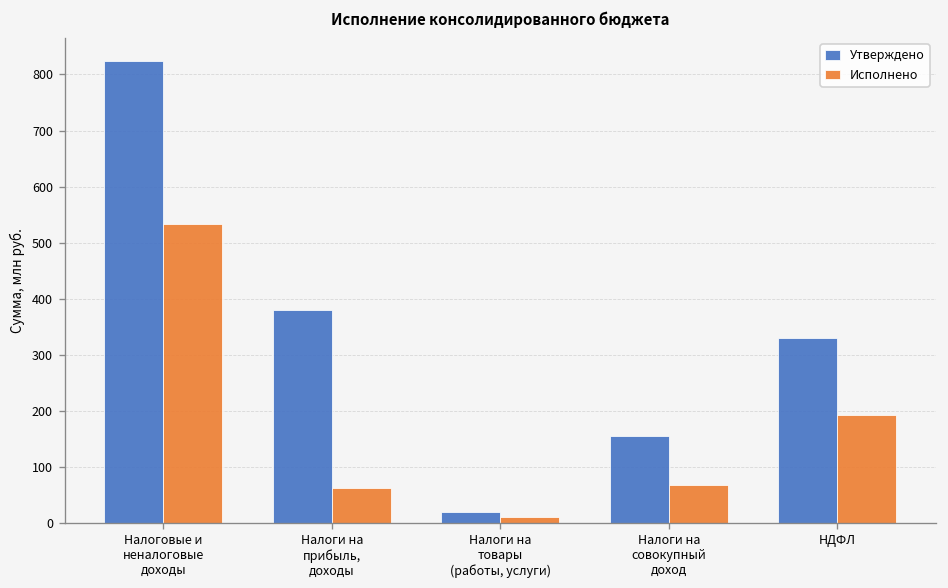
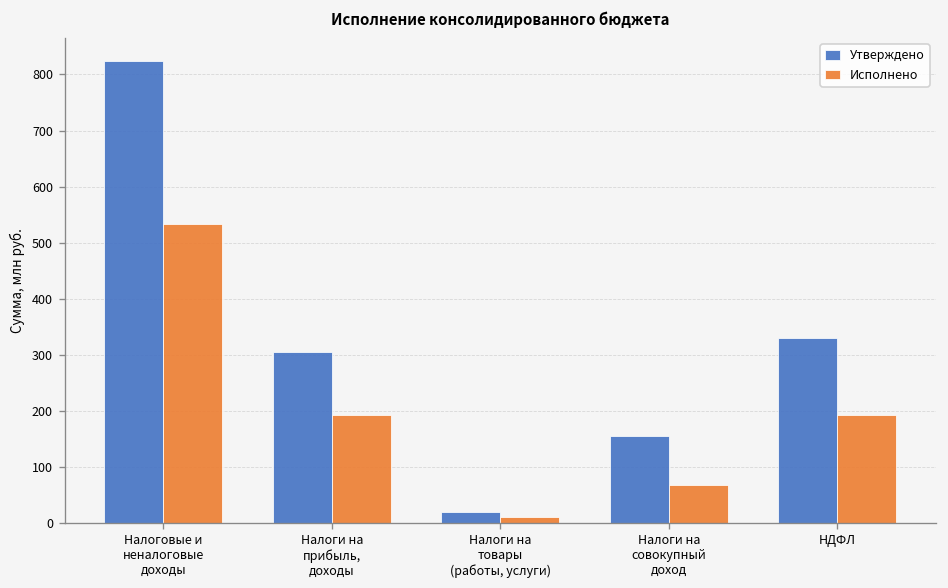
Утверждено, Налоги на прибыль, доходы: 380 -> 300
Исполнено, Налоги на прибыль, доходы: 60 -> 190
